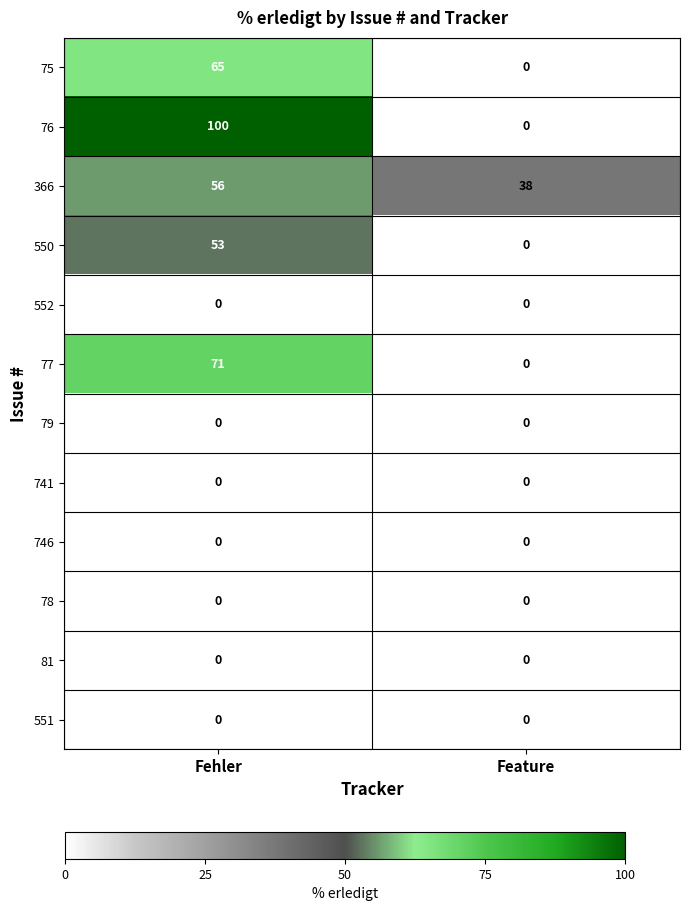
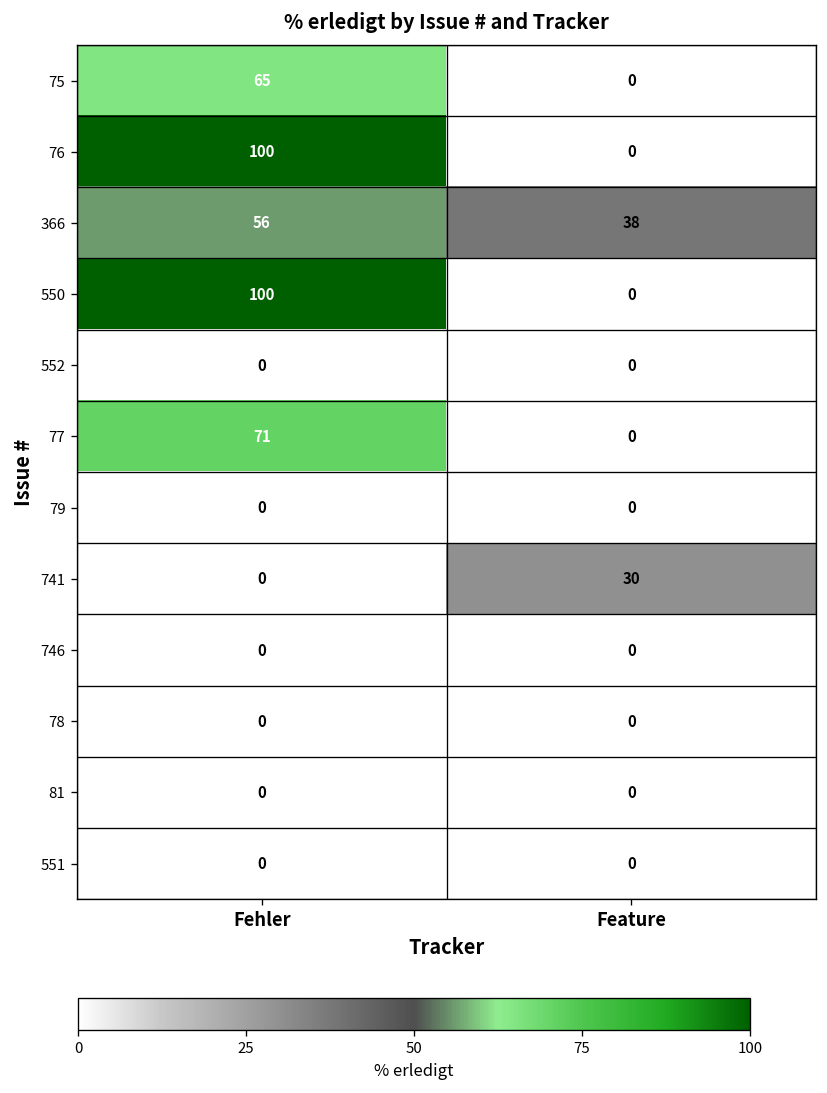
550, Fehler: 53 -> 100
741, Feature: 0 -> 30
